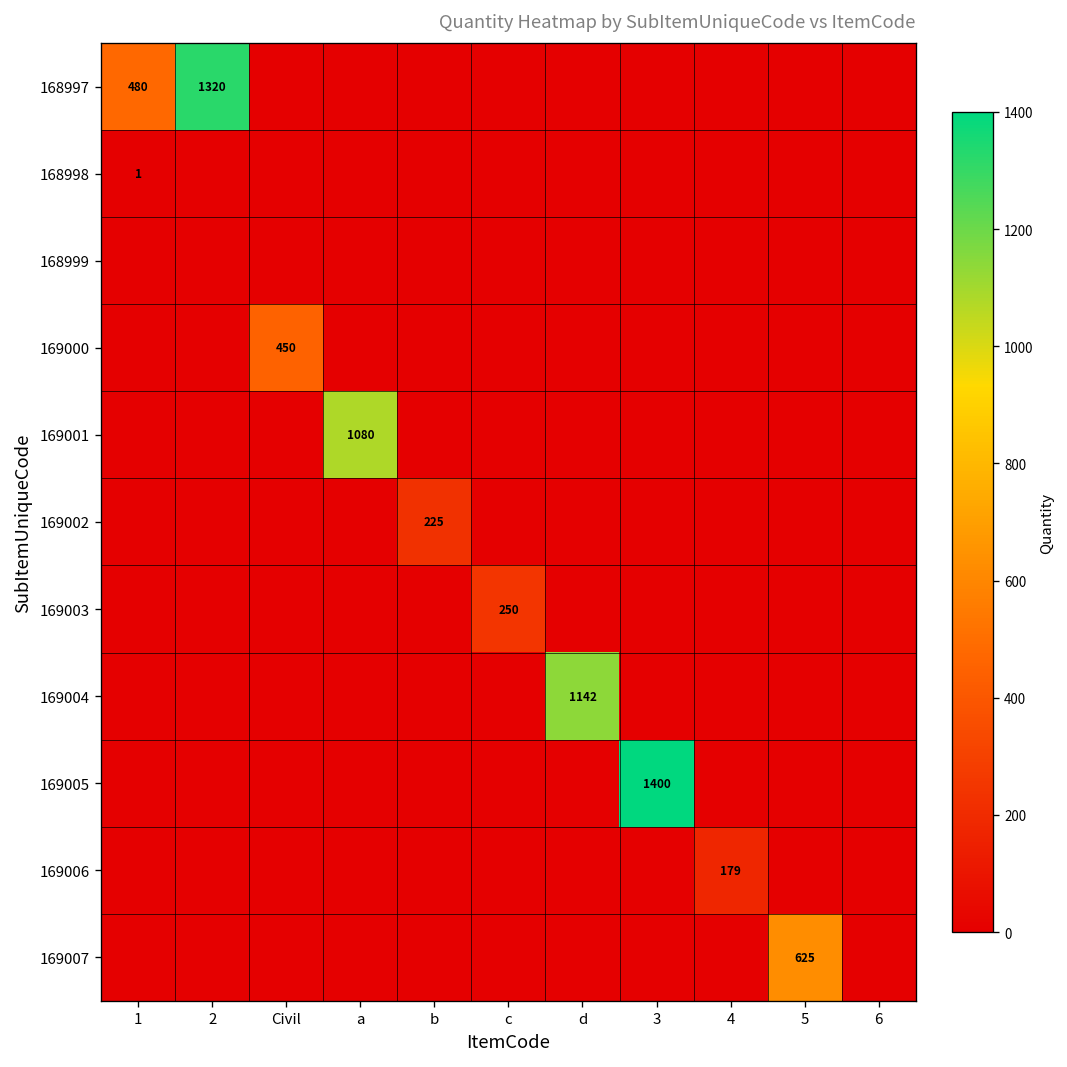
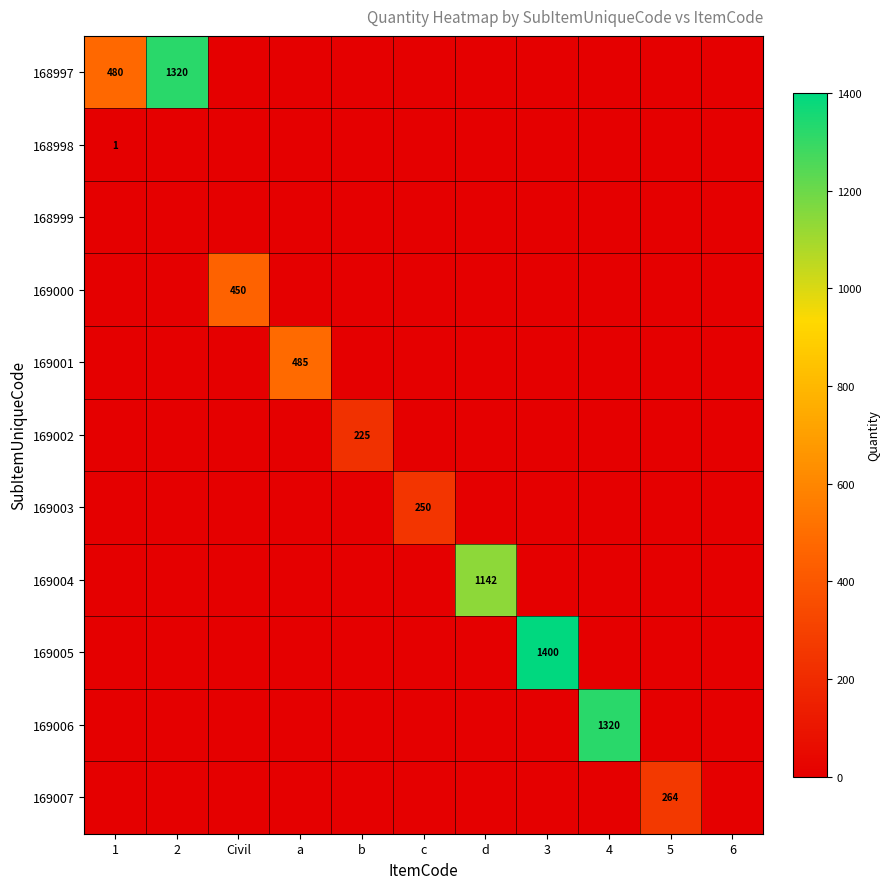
169001, a: 1080 -> 485
169006, 4: 179 -> 1320
169007, 5: 625 -> 264
